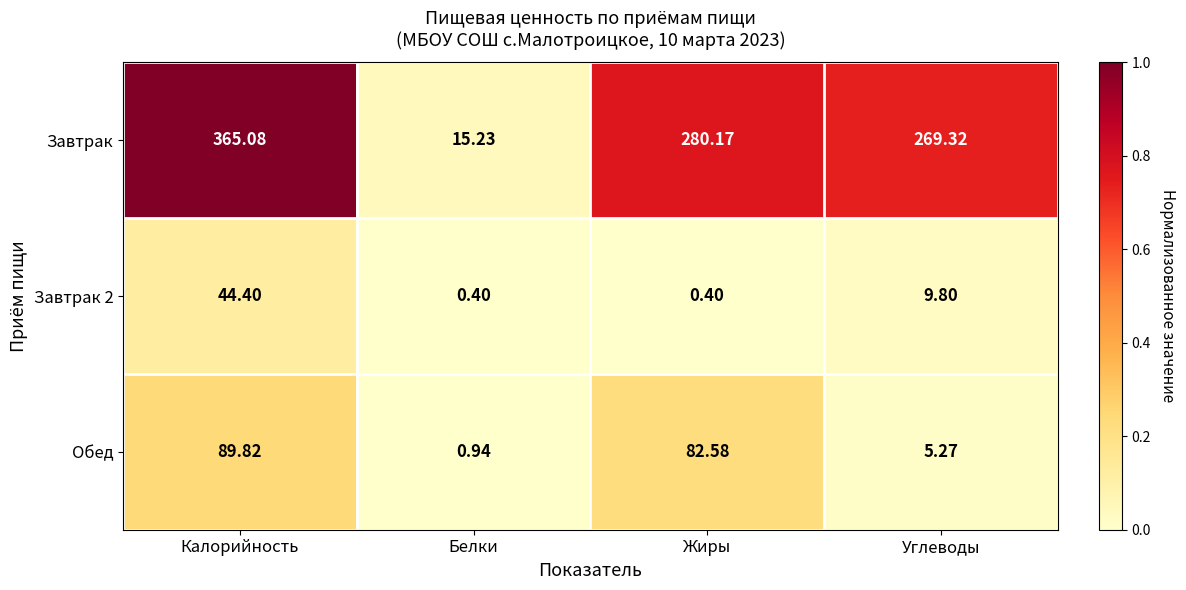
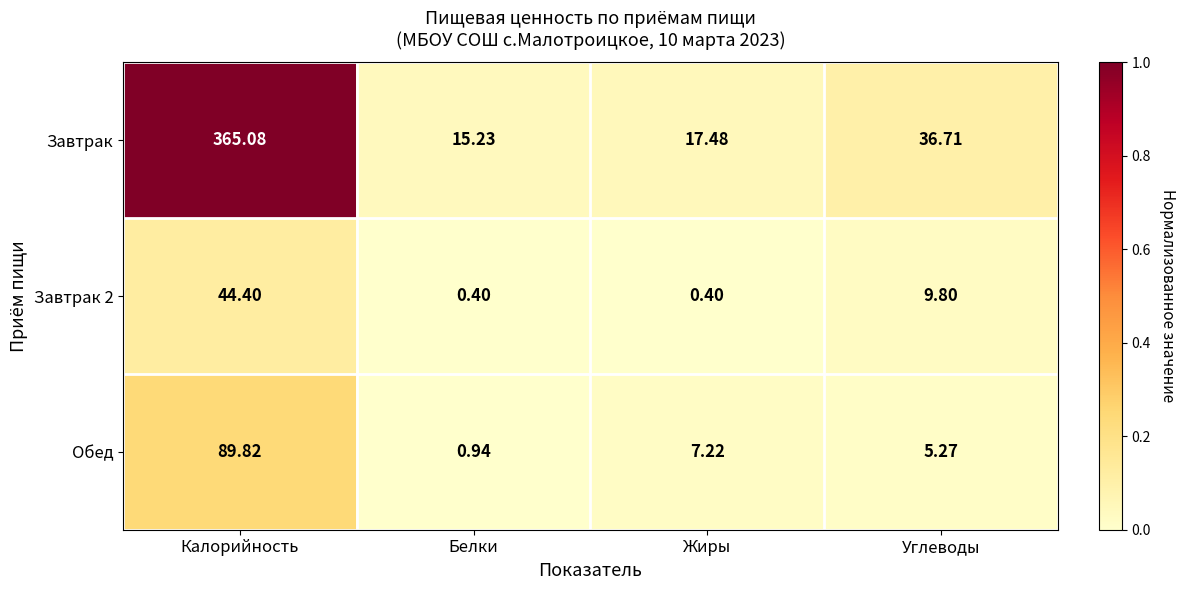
Завтрак, Жиры: 280.17 -> 17.48
Завтрак, Углеводы: 269.32 -> 36.71
Обед, Жиры: 82.58 -> 7.22
